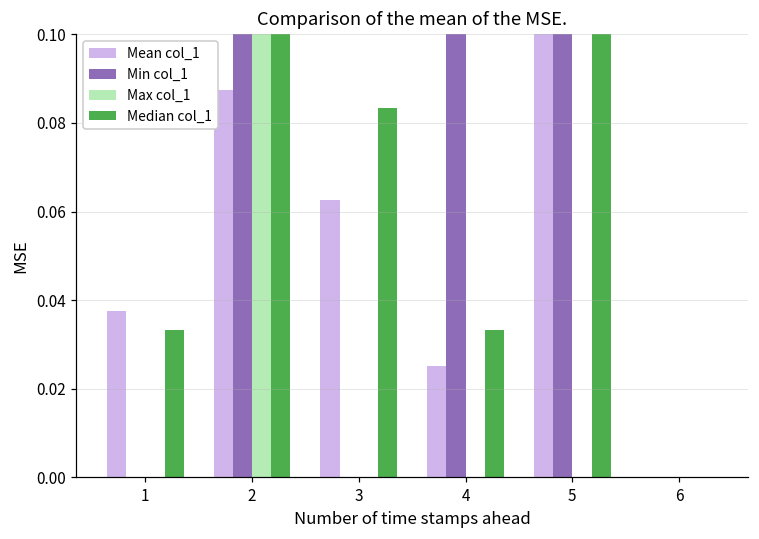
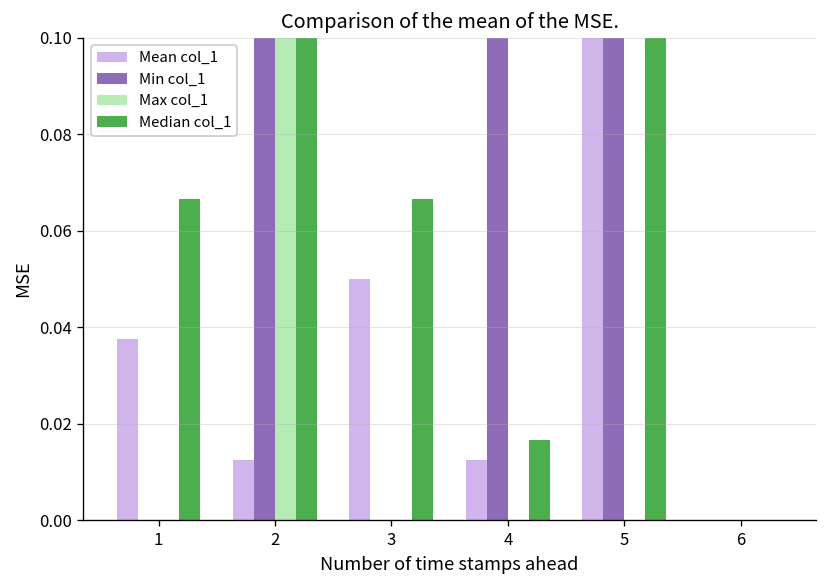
Median col_1, 1: 0.033 -> 0.067
Mean col_1, 2: 0.087 -> 0.012
Mean col_1, 3: 0.062 -> 0.050
Median col_1, 3: 0.083 -> 0.067
Mean col_1, 4: 0.025 -> 0.012
Median col_1, 4: 0.033 -> 0.017
